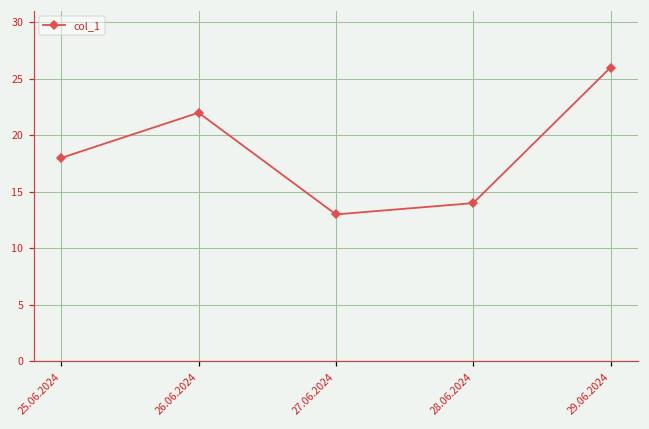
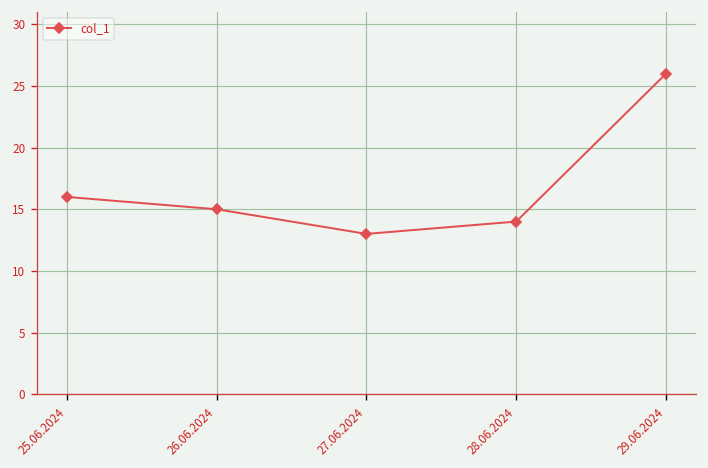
25.06.2024: 18 -> 16
26.06.2024: 22 -> 15
